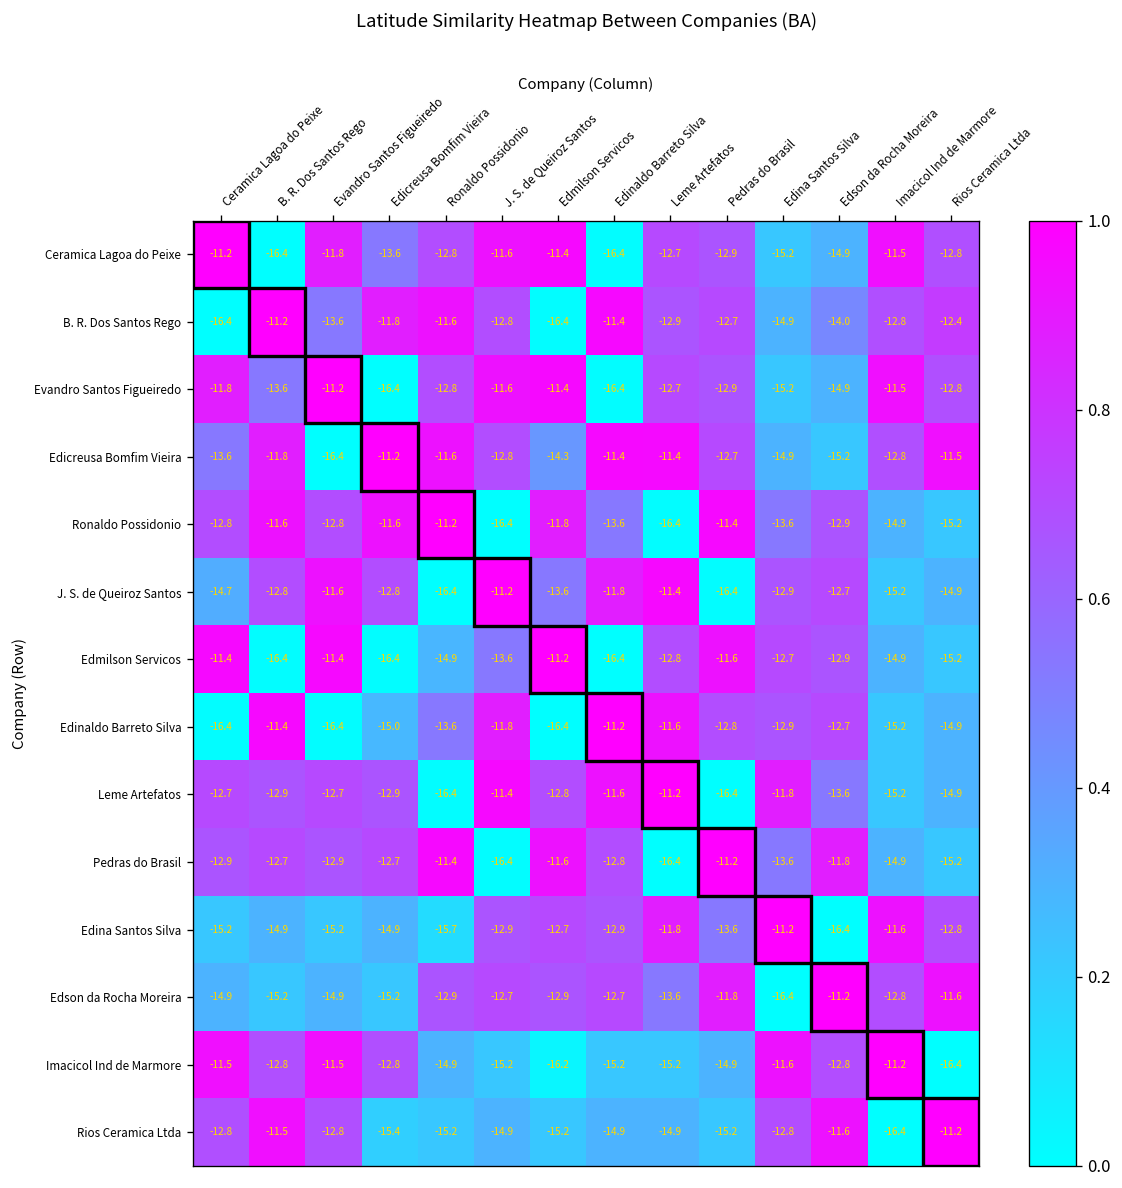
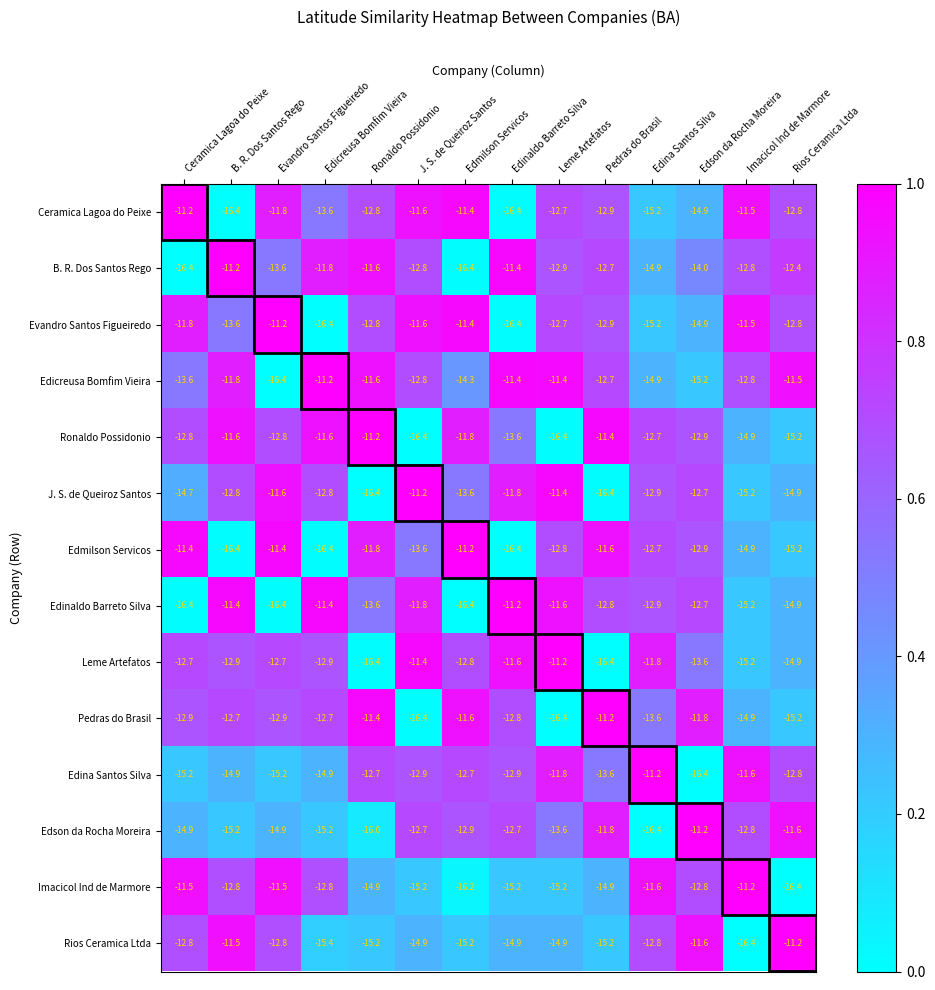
Ronaldo Possidonio, Edina Santos Silva: -13.6 -> -12.7
Edmilson Servicos, Ronaldo Possidonio: -14.9 -> -11.8
Edinaldo Barreto Silva, Edicreusa Bomfim Vieira: -15.0 -> -11.4
Edina Santos Silva, Ronaldo Possidonio: -15.7 -> -12.7
Edson da Rocha Moreira, Ronaldo Possidonio: -12.9 -> -16.0
